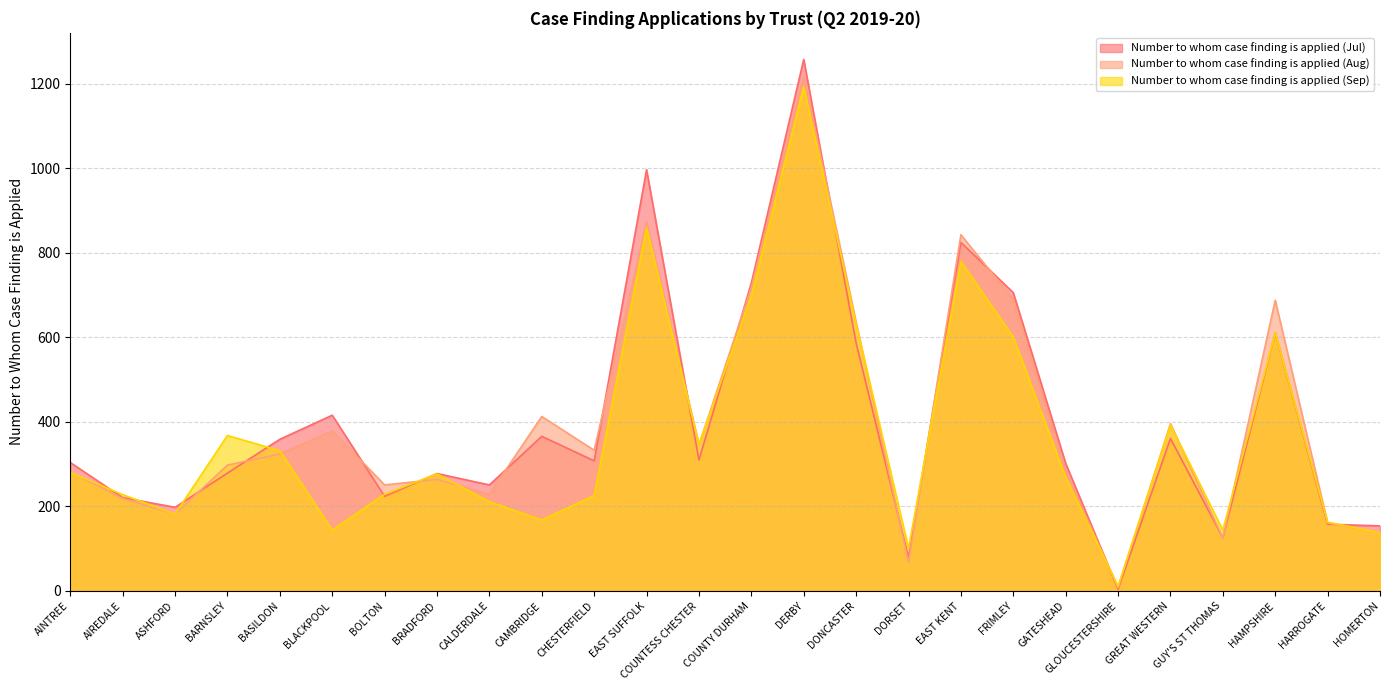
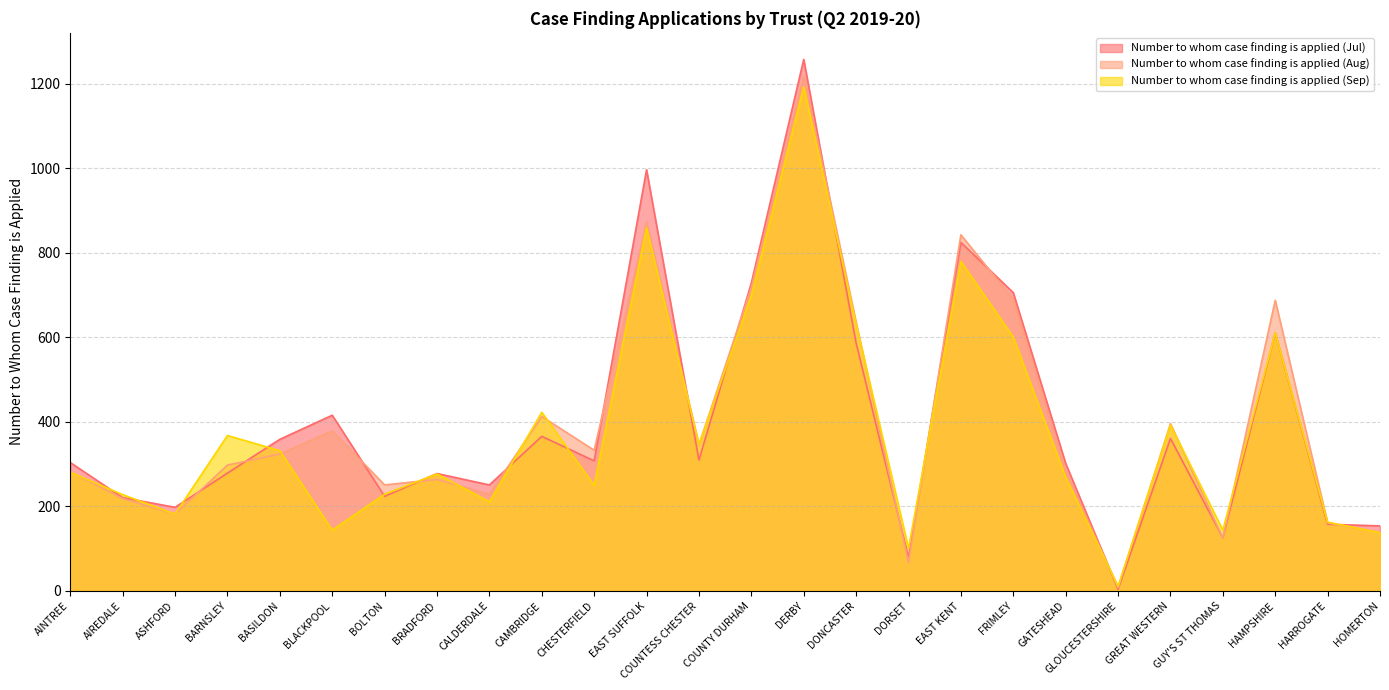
Number to whom case finding is applied (Sep), CAMBRIDGE: 170 -> 420
Number to whom case finding is applied (Sep), CHESTERFIELD: 230 -> 250
